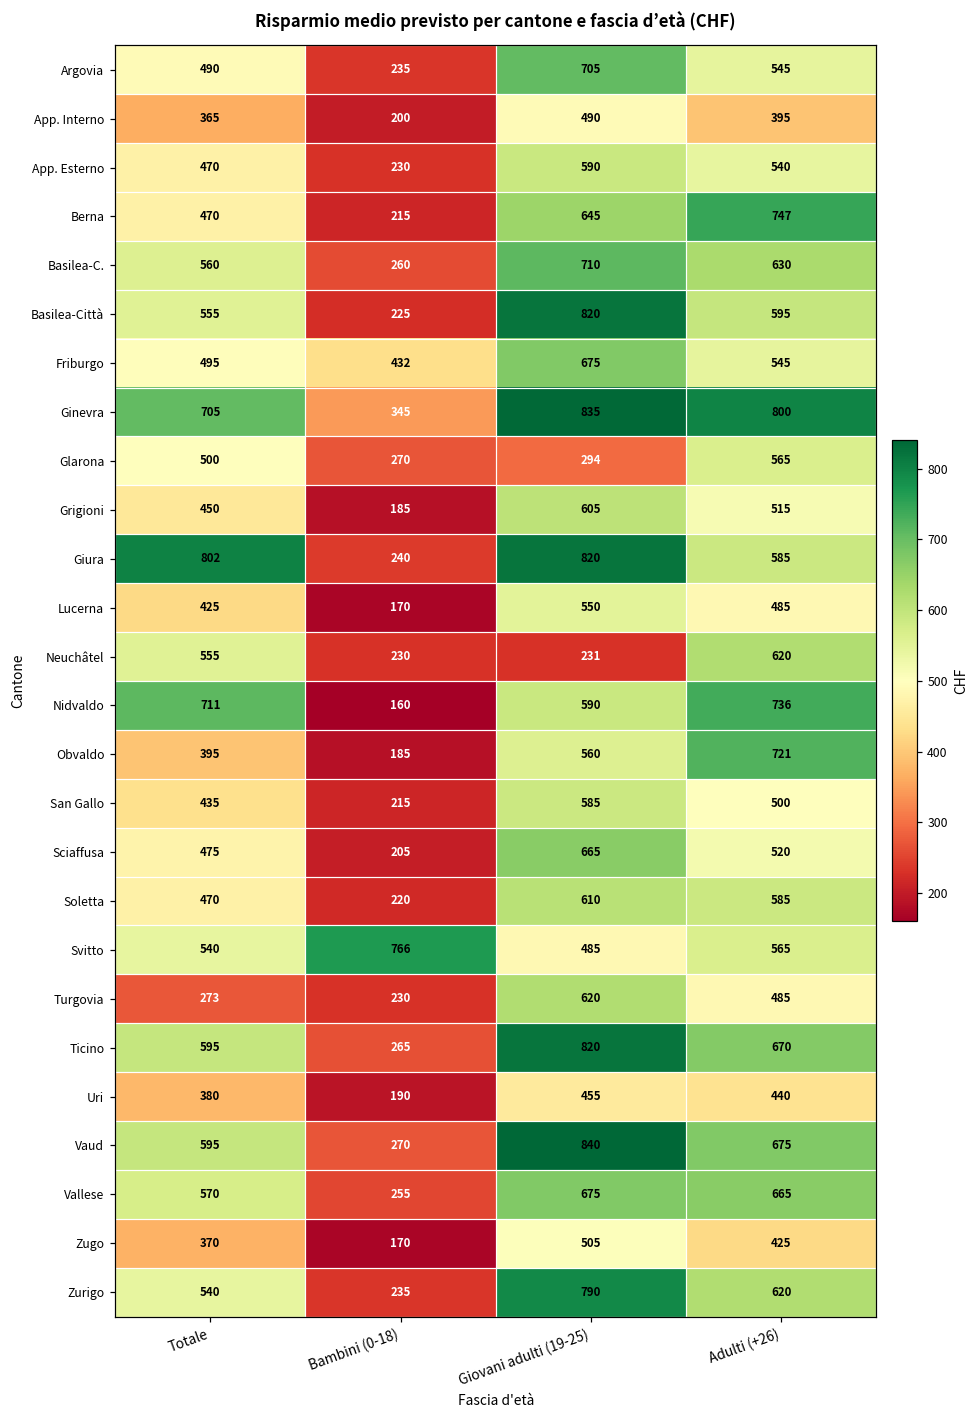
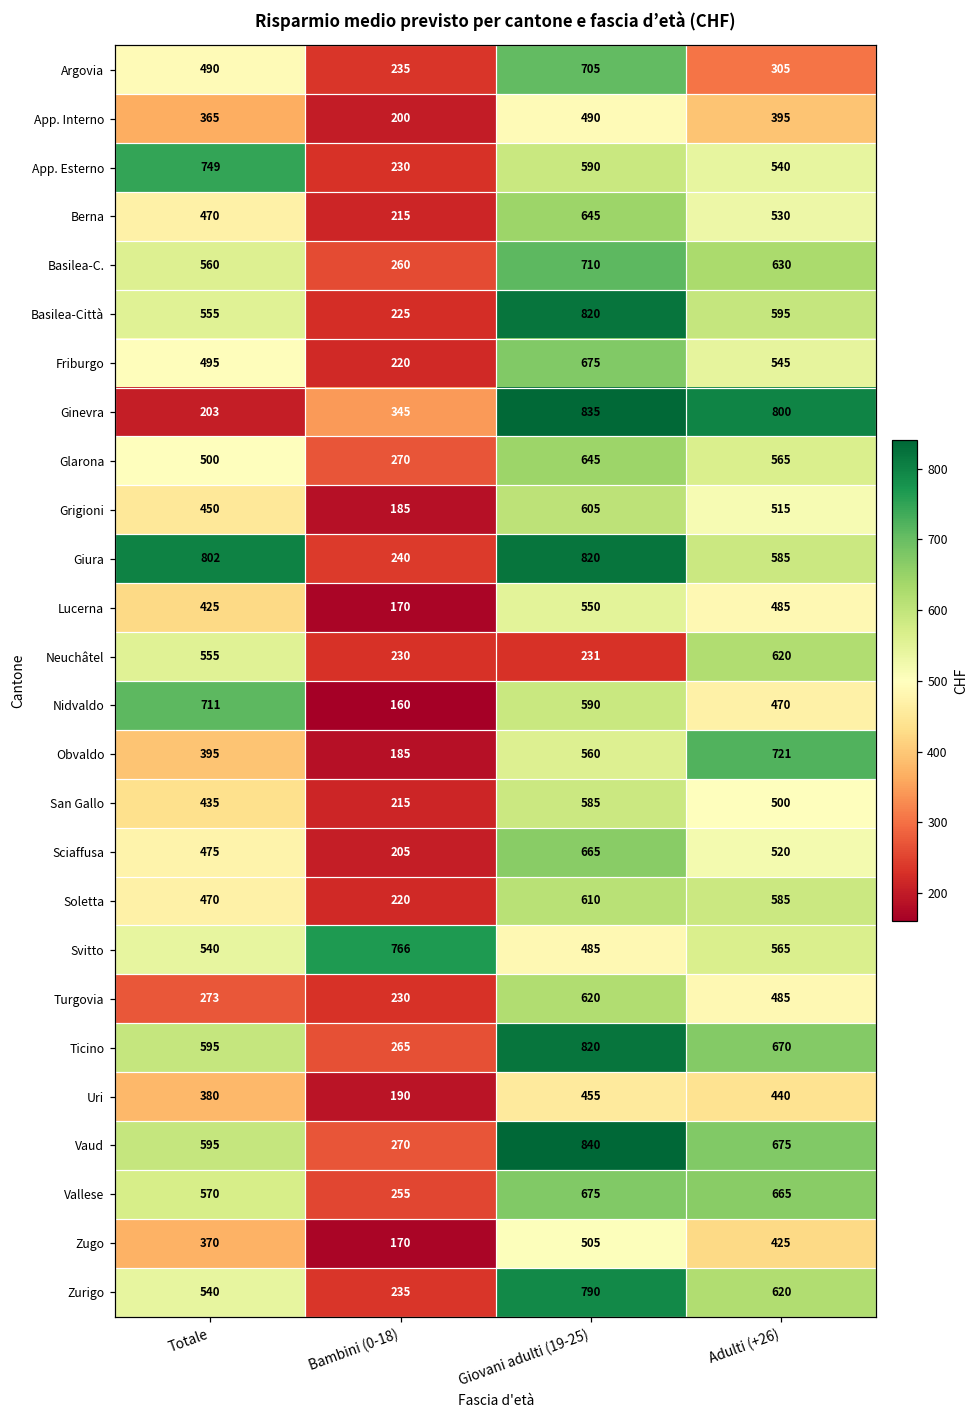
Argovia, Adulti (+26): 545 -> 305
App. Esterno, Totale: 470 -> 749
Berna, Adulti (+26): 747 -> 530
Friburgo, Bambini (0-18): 432 -> 220
Ginevra, Totale: 705 -> 203
Glarona, Giovani adulti (19-25): 294 -> 645
Nidvaldo, Adulti (+26): 736 -> 470
